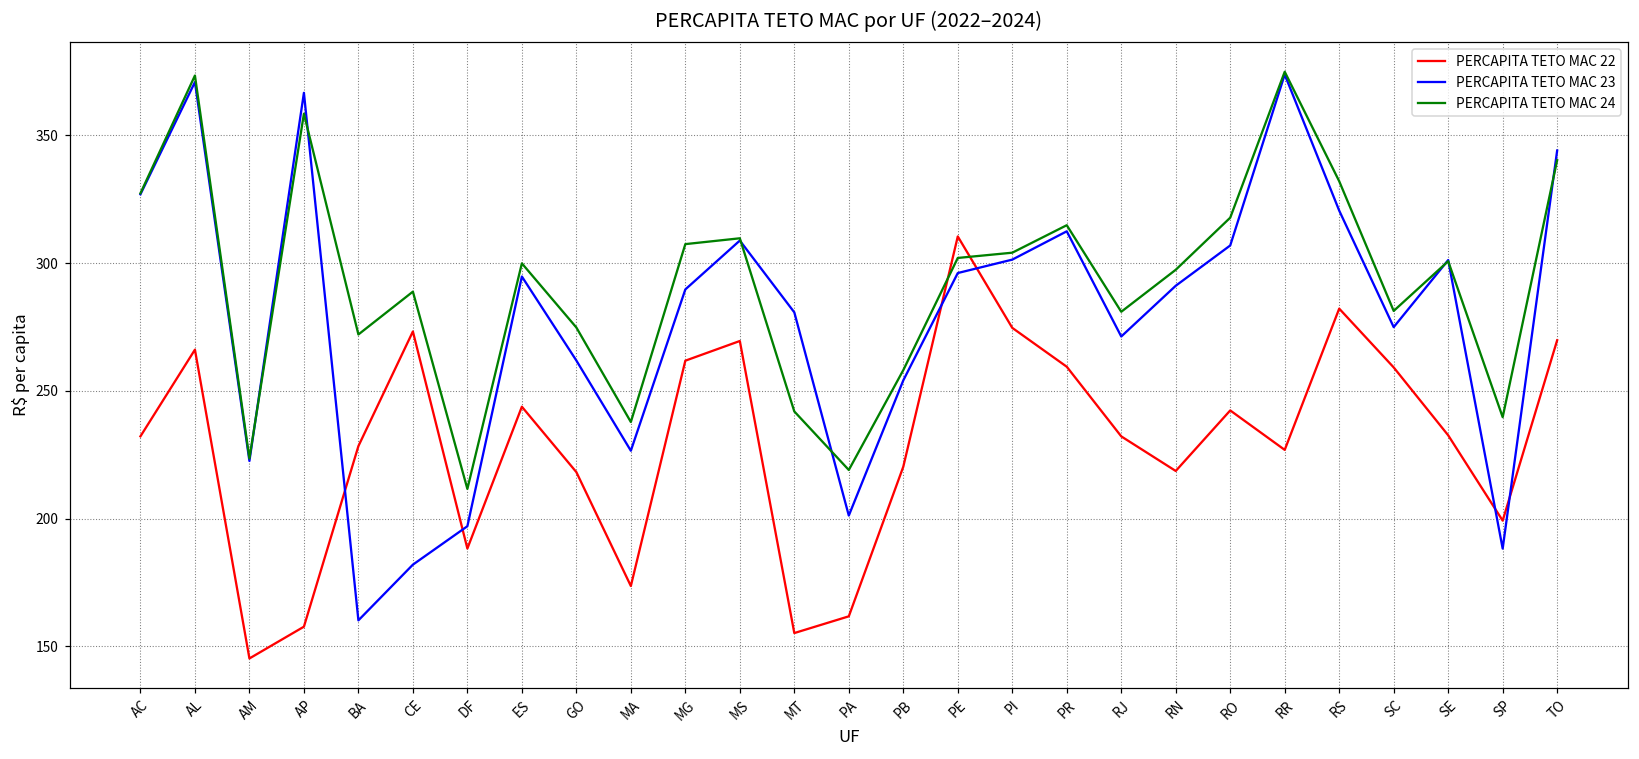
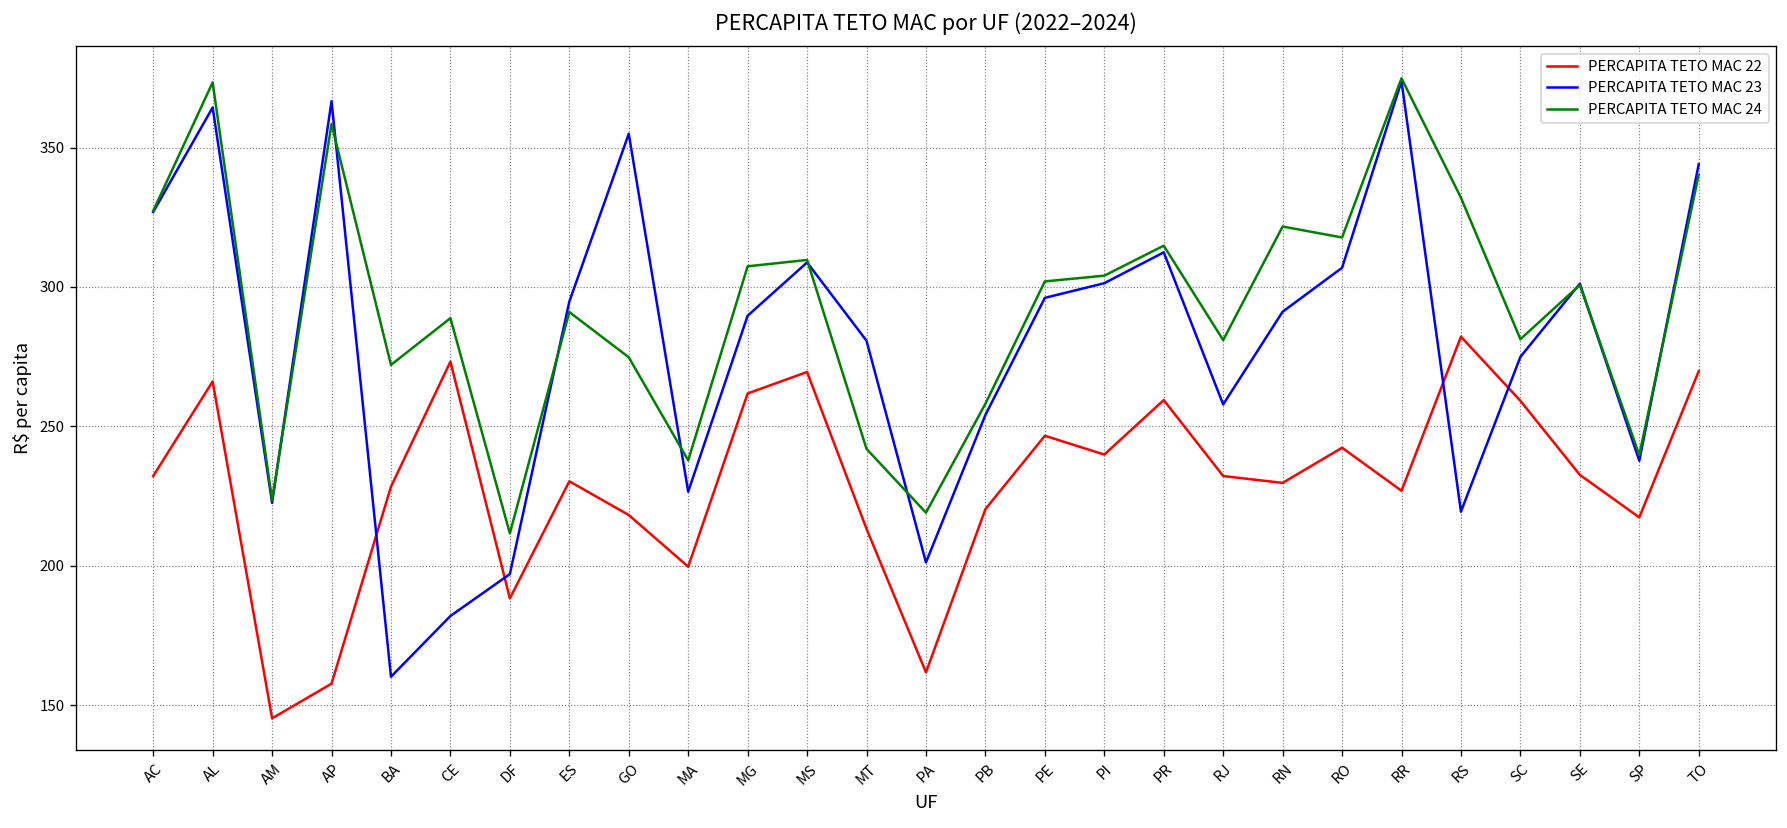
PERCAPITA TETO MAC 23, AL: 371 -> 364
PERCAPITA TETO MAC 22, ES: 244 -> 230
PERCAPITA TETO MAC 24, ES: 300 -> 291
PERCAPITA TETO MAC 23, GO: 262 -> 355
PERCAPITA TETO MAC 22, MA: 174 -> 200
PERCAPITA TETO MAC 22, MT: 155 -> 213
PERCAPITA TETO MAC 22, PE: 310 -> 247
PERCAPITA TETO MAC 22, PI: 275 -> 240
PERCAPITA TETO MAC 23, RJ: 271 -> 258
PERCAPITA TETO MAC 22, RN: 219 -> 230
PERCAPITA TETO MAC 24, RN: 297 -> 322
PERCAPITA TETO MAC 23, RS: 321 -> 219
PERCAPITA TETO MAC 22, SP: 199 -> 217
PERCAPITA TETO MAC 23, SP: 188 -> 238
